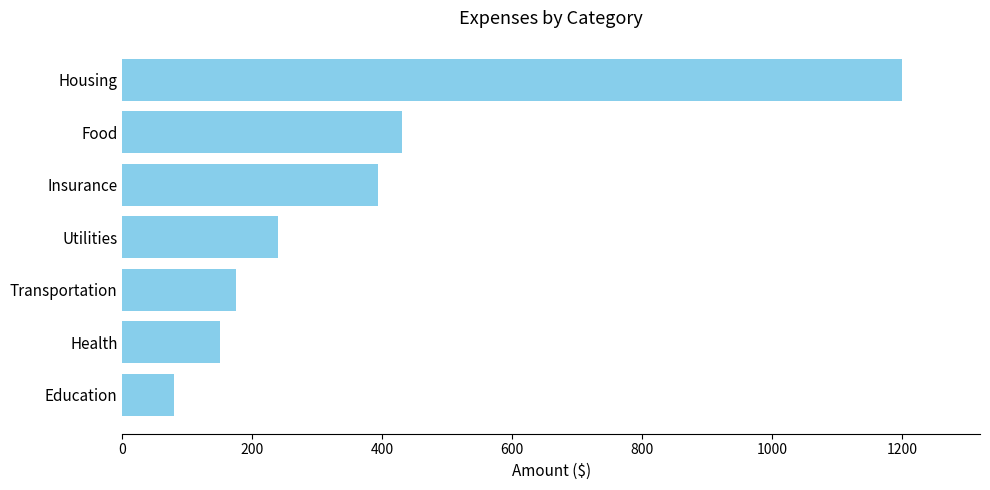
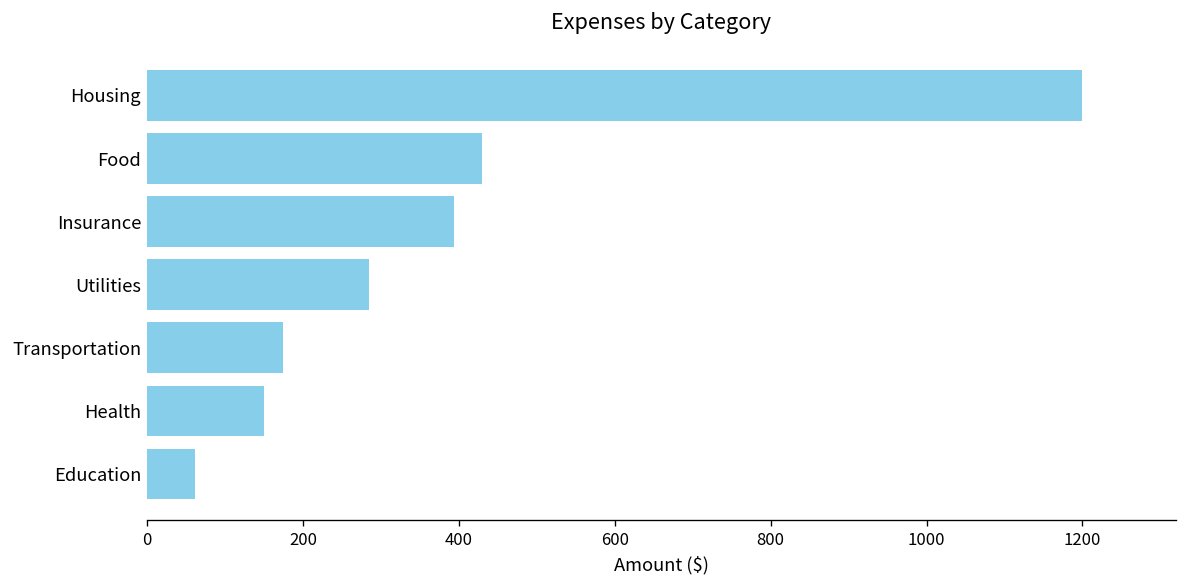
Utilities: 240 -> 290
Education: 80 -> 60
